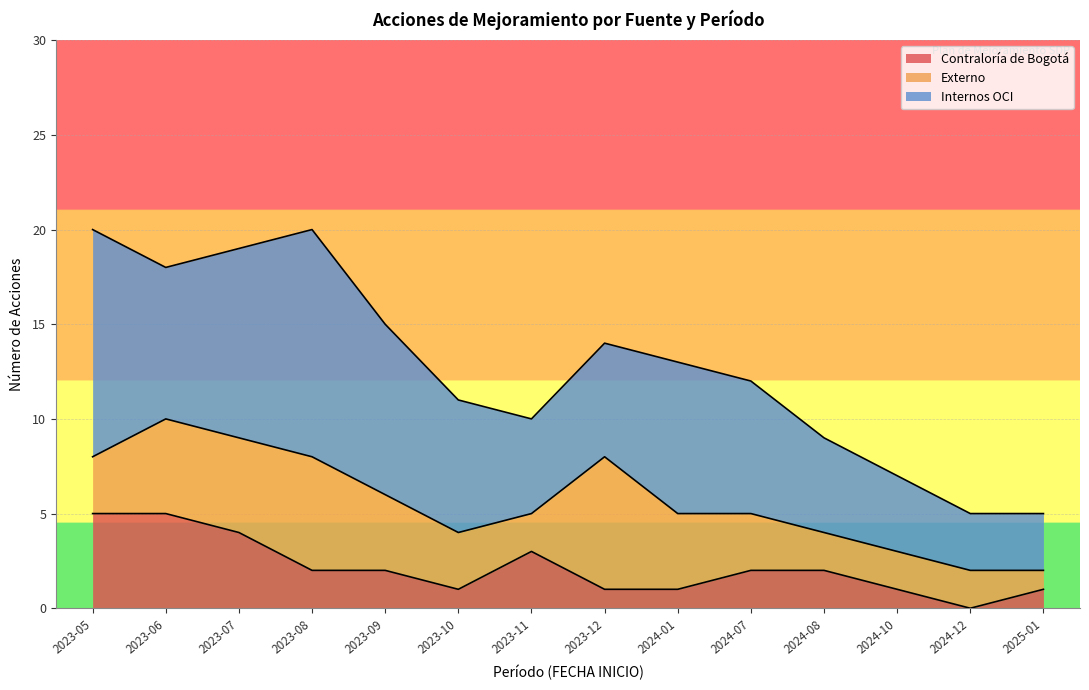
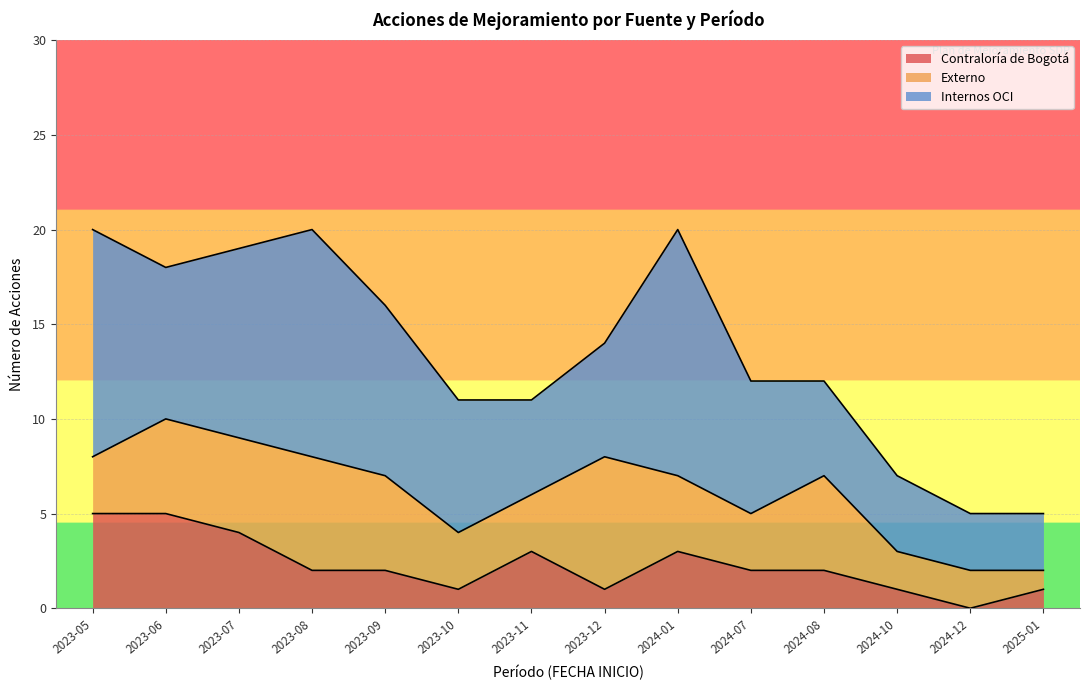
Externo, 2023-09: 4 -> 5
Externo, 2023-11: 2 -> 3
Contraloría de Bogotá, 2024-01: 1 -> 3
Internos OCI, 2024-01: 8 -> 13
Externo, 2024-08: 2 -> 5
